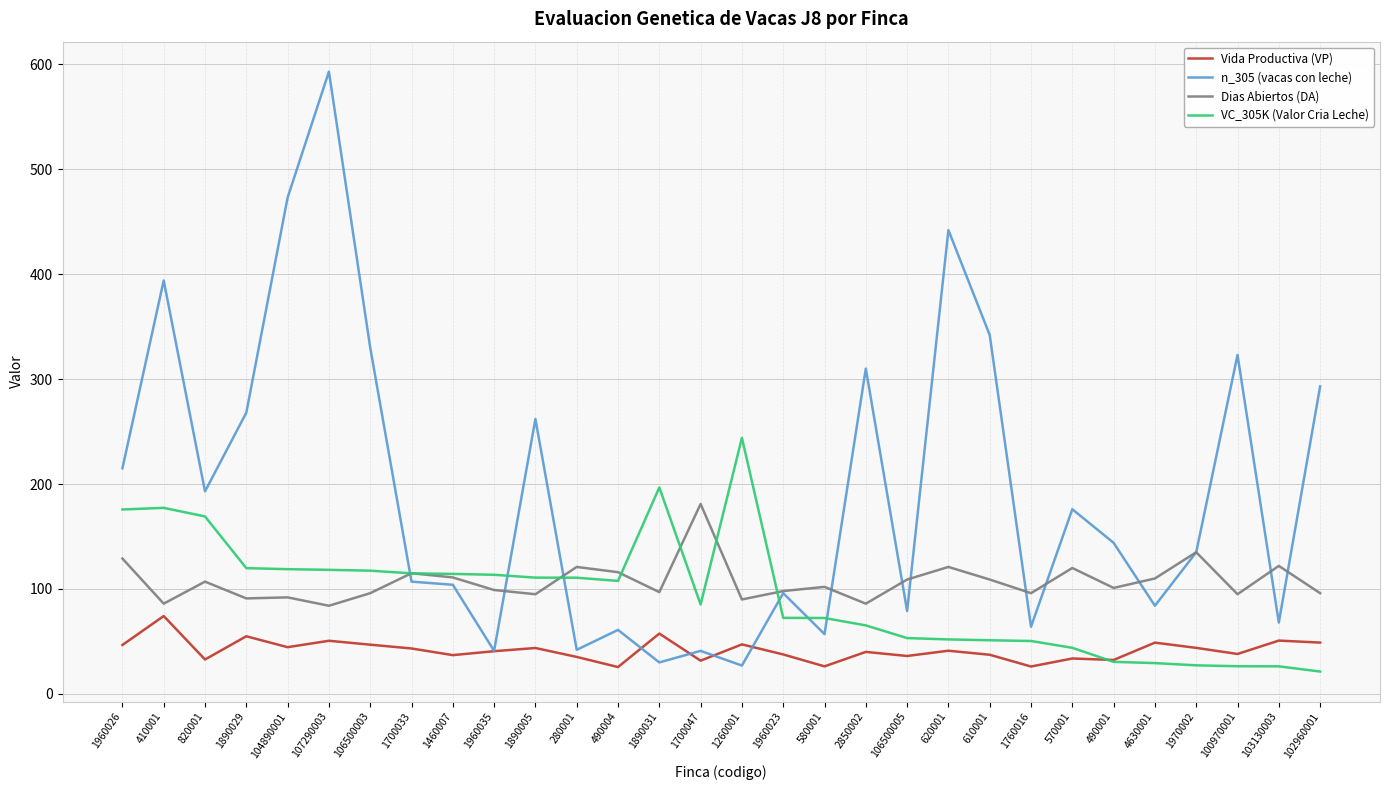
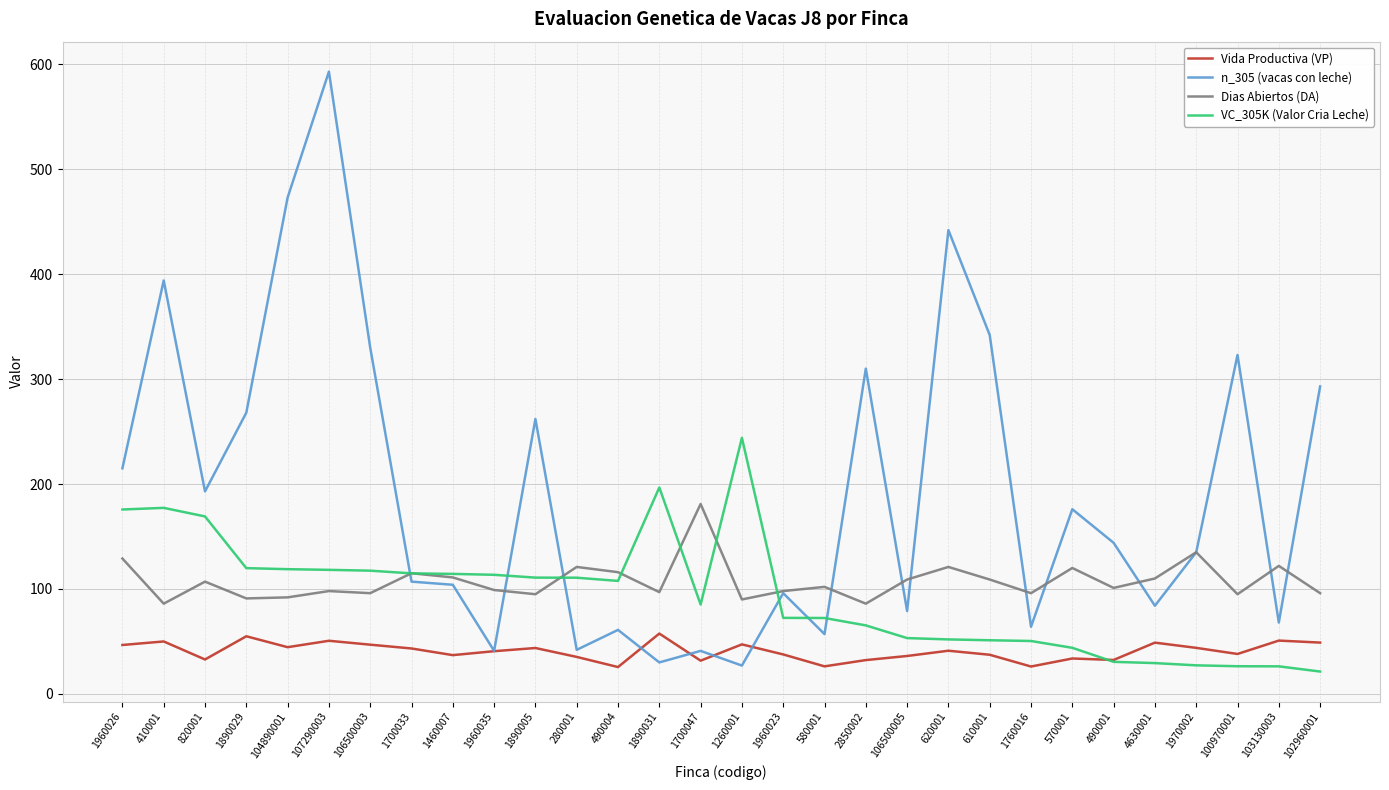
Vida Productiva (VP), 410001: 74 -> 50
Dias Abiertos (DA), 107290003: 84 -> 98
Vida Productiva (VP), 2850002: 40 -> 32
